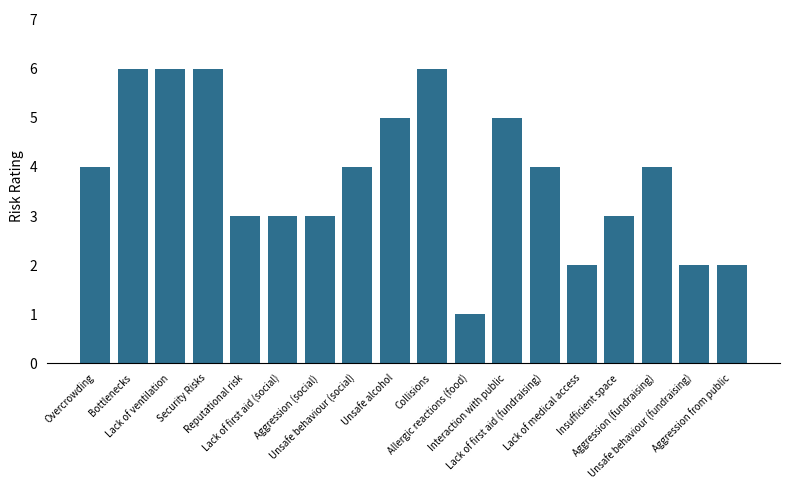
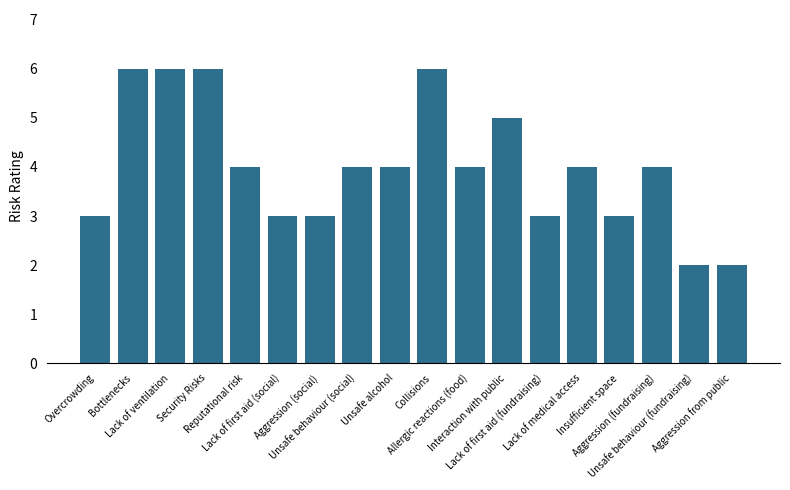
Overcrowding: 4 -> 3
Reputational risk: 3 -> 4
Unsafe alcohol: 5 -> 4
Allergic reactions (food): 1 -> 4
Lack of first aid (fundraising): 4 -> 3
Lack of medical access: 2 -> 4
